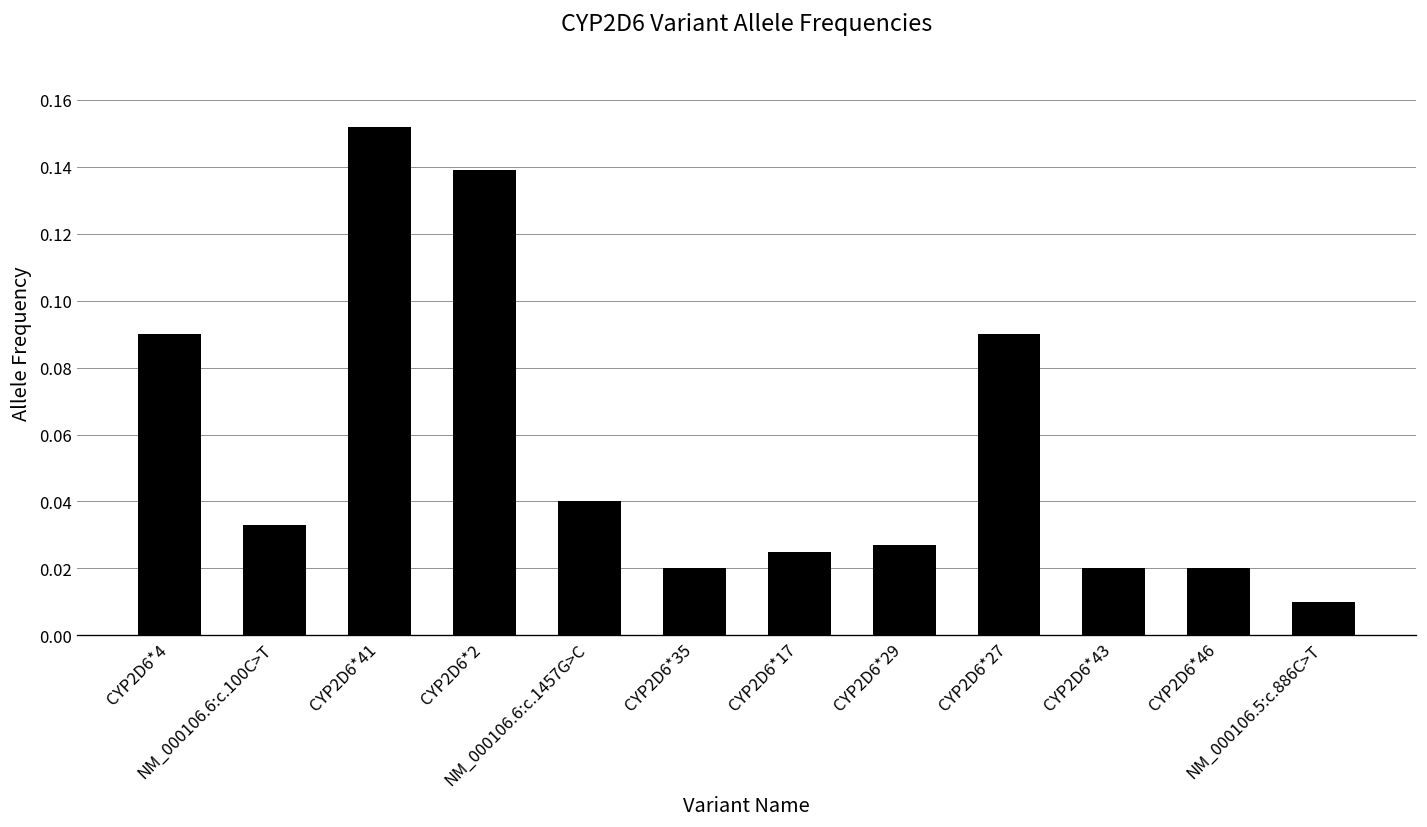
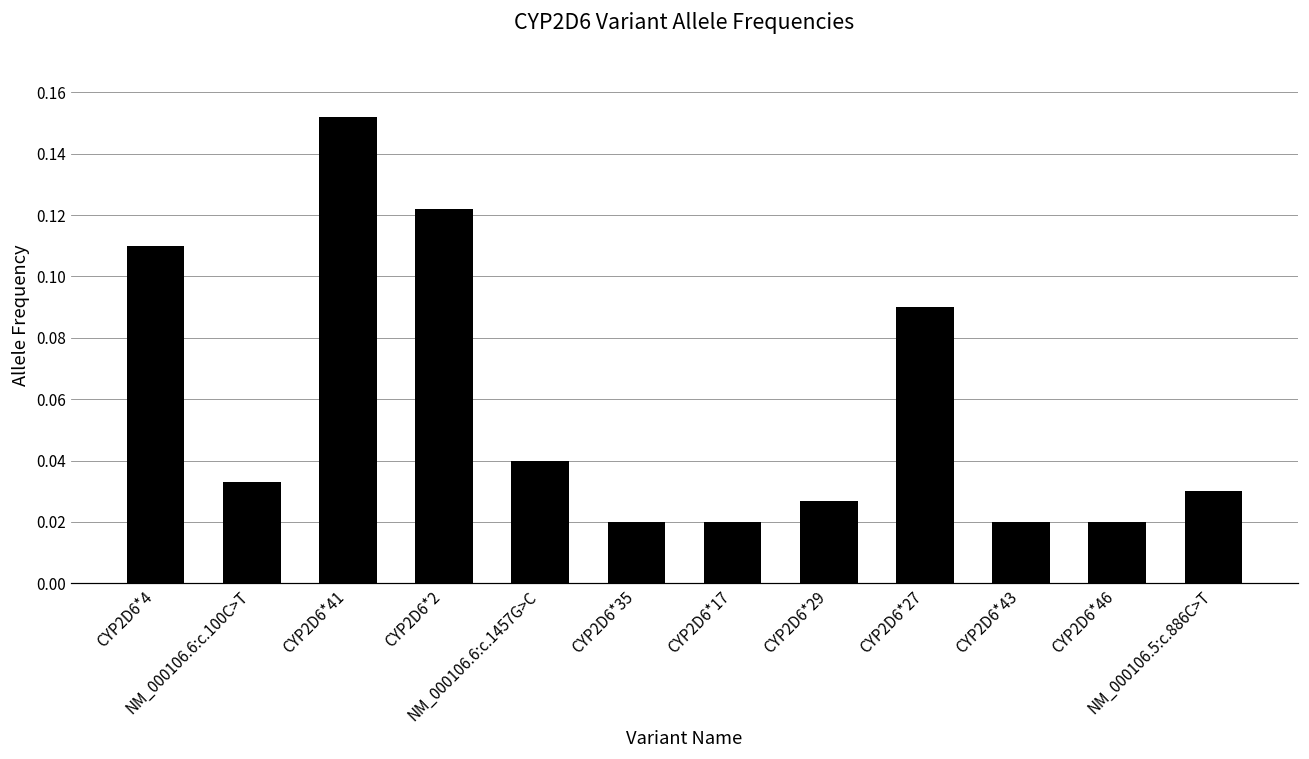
CYP2D6*4: 0.09 -> 0.11
CYP2D6*2: 0.139 -> 0.122
CYP2D6*17: 0.025 -> 0.020
NM_000106.5:c.886C>T: 0.01 -> 0.03
